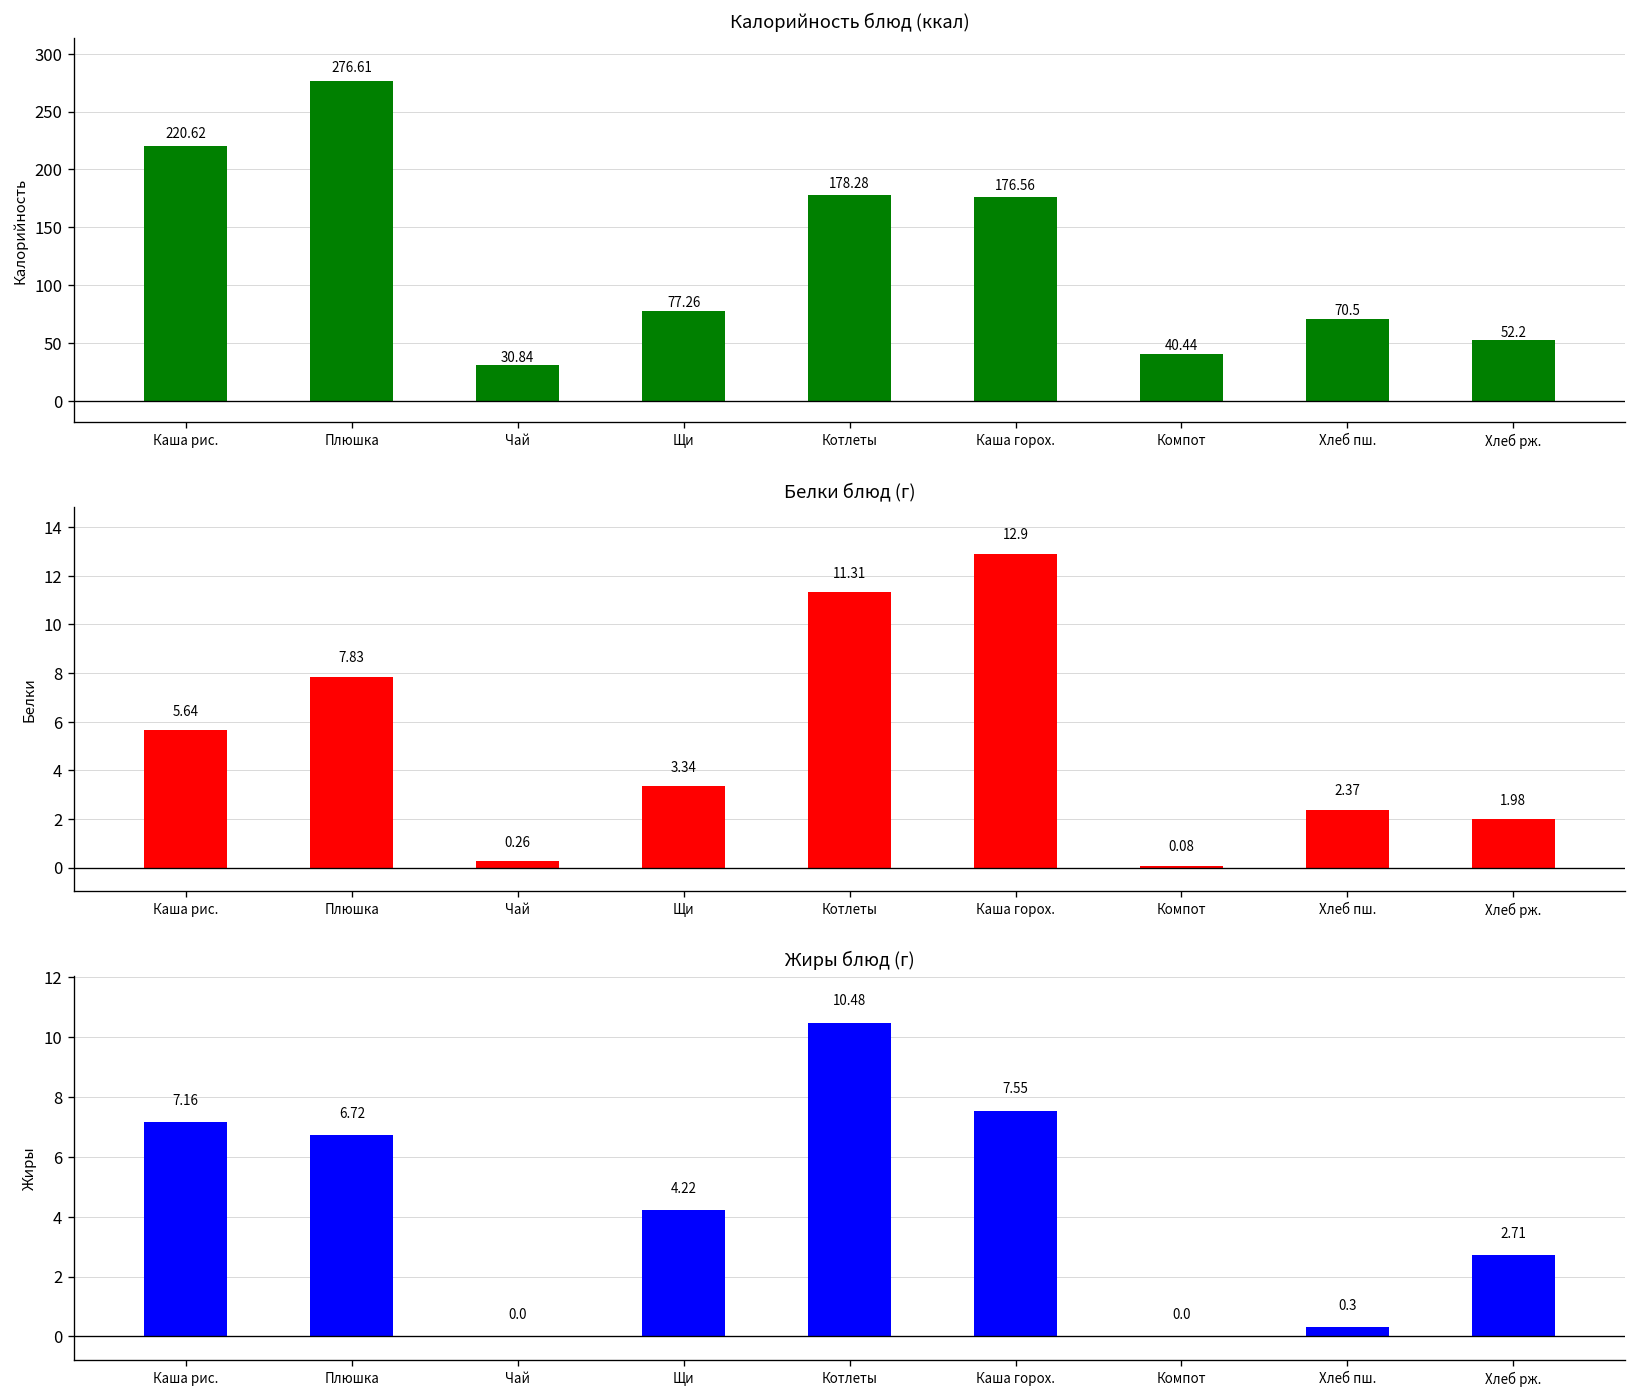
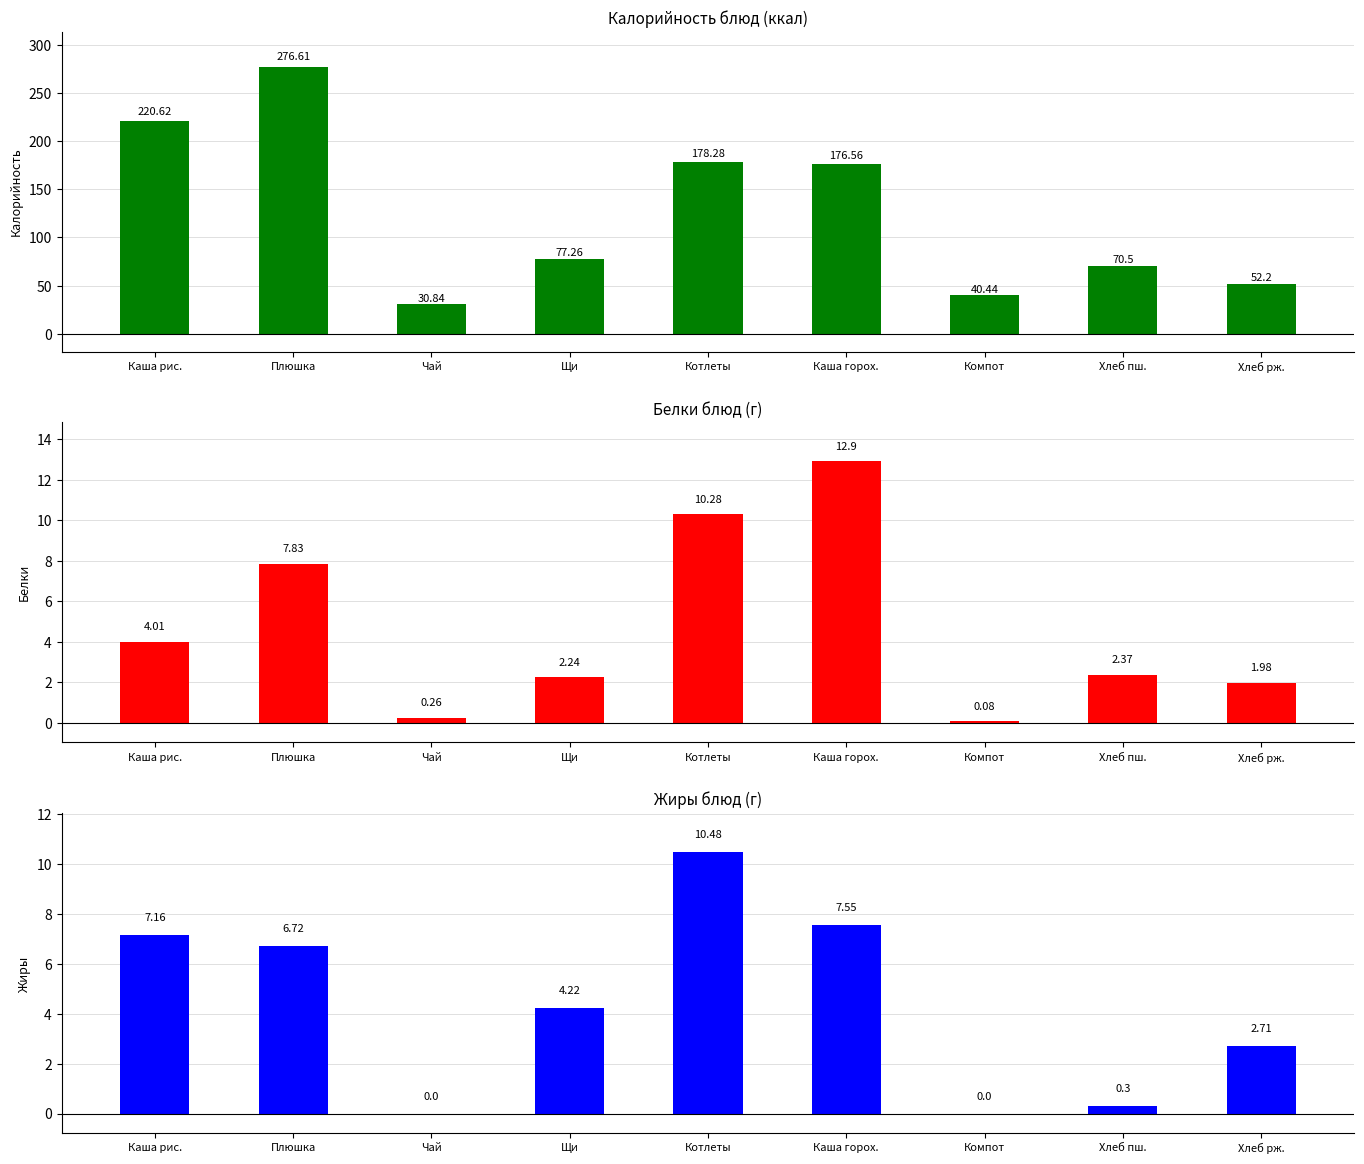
Белки блюд (г), Каша рис.: 5.64 -> 4.01
Белки блюд (г), Щи: 3.34 -> 2.24
Белки блюд (г), Котлеты: 11.31 -> 10.28
